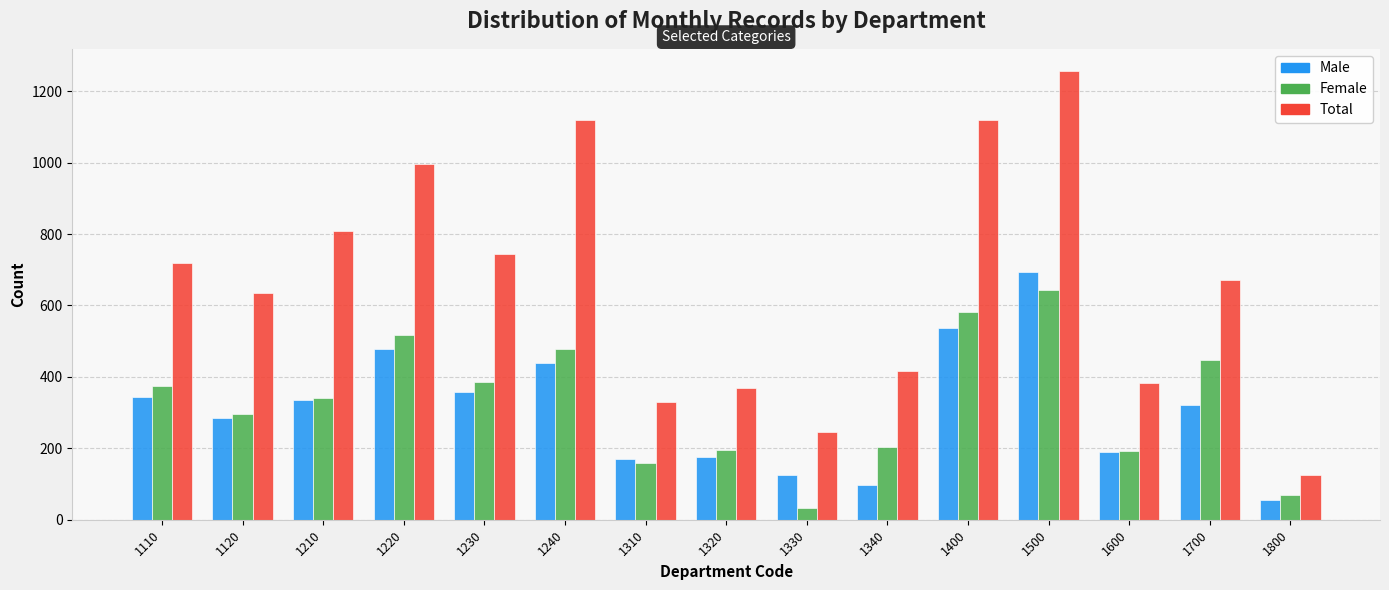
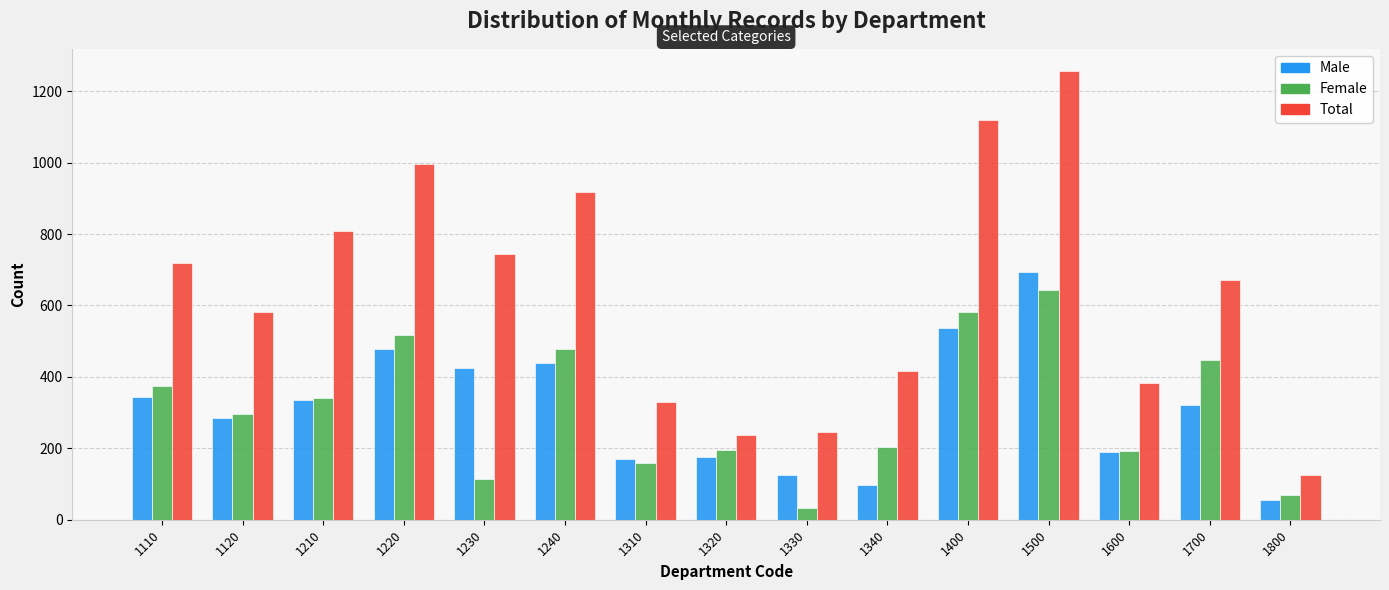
Total, 1120: 640 -> 580
Male, 1230: 360 -> 430
Female, 1230: 390 -> 110
Total, 1240: 1120 -> 920
Total, 1320: 370 -> 240
